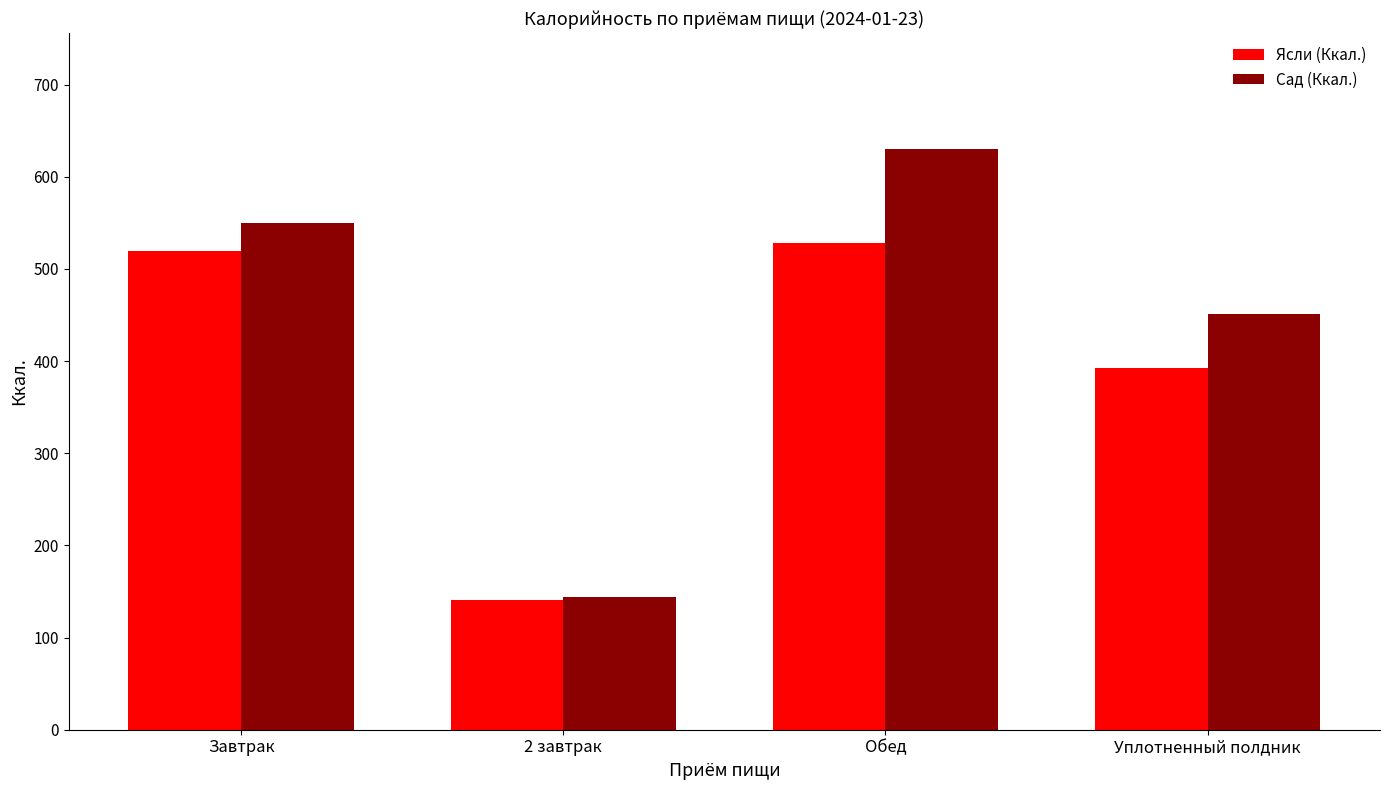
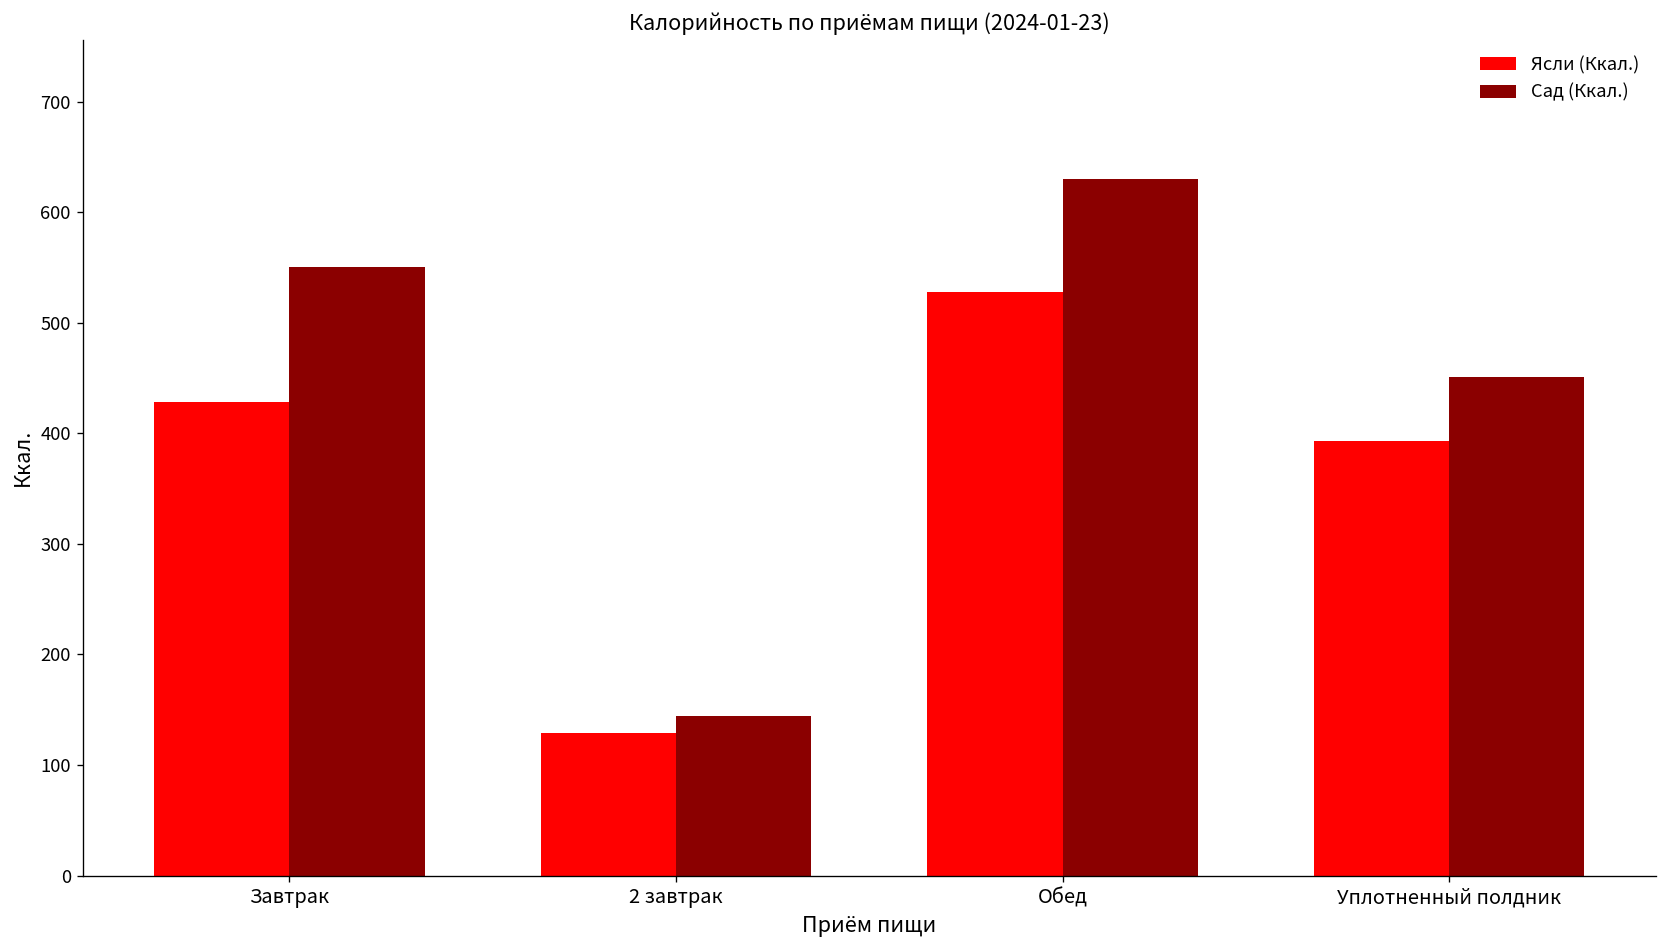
Ясли (Ккал.), Завтрак: 520 -> 430
Ясли (Ккал.), 2 завтрак: 140 -> 130
